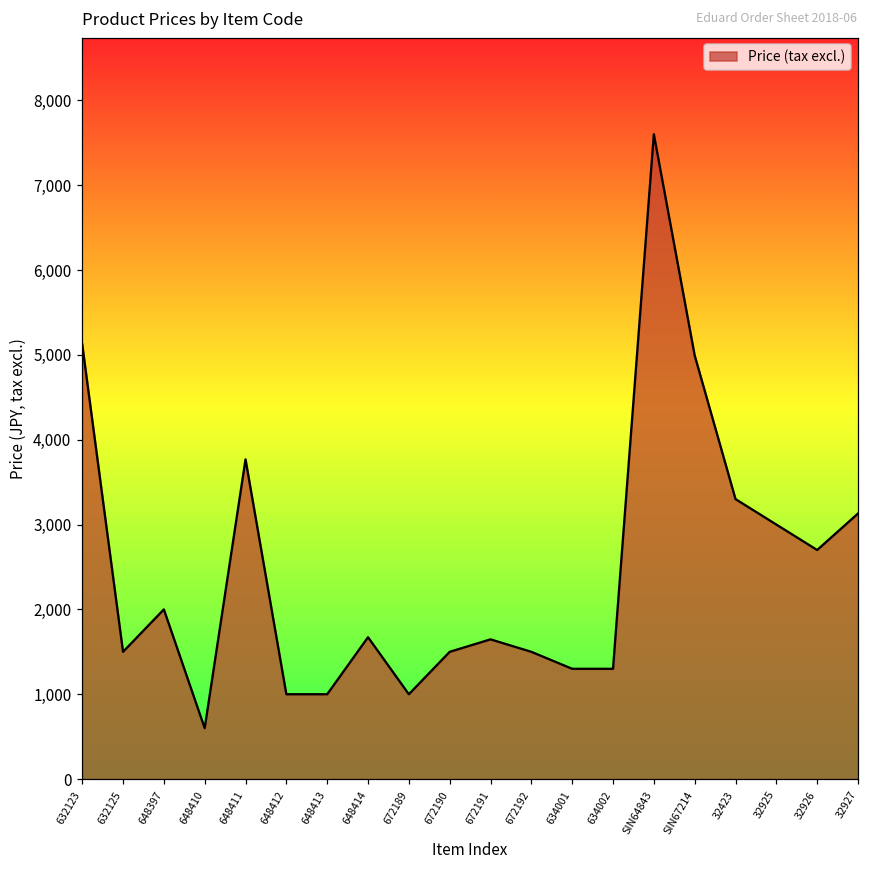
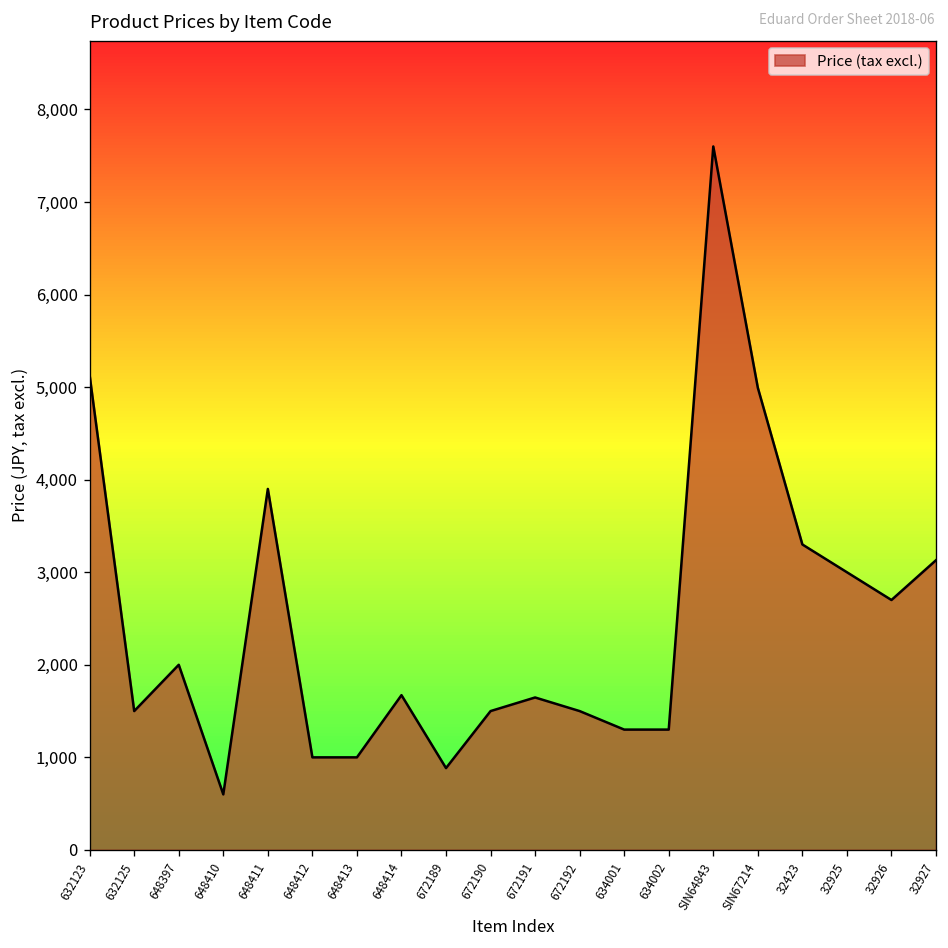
648411: 3,800 -> 3,900
672189: 1,000 -> 900
